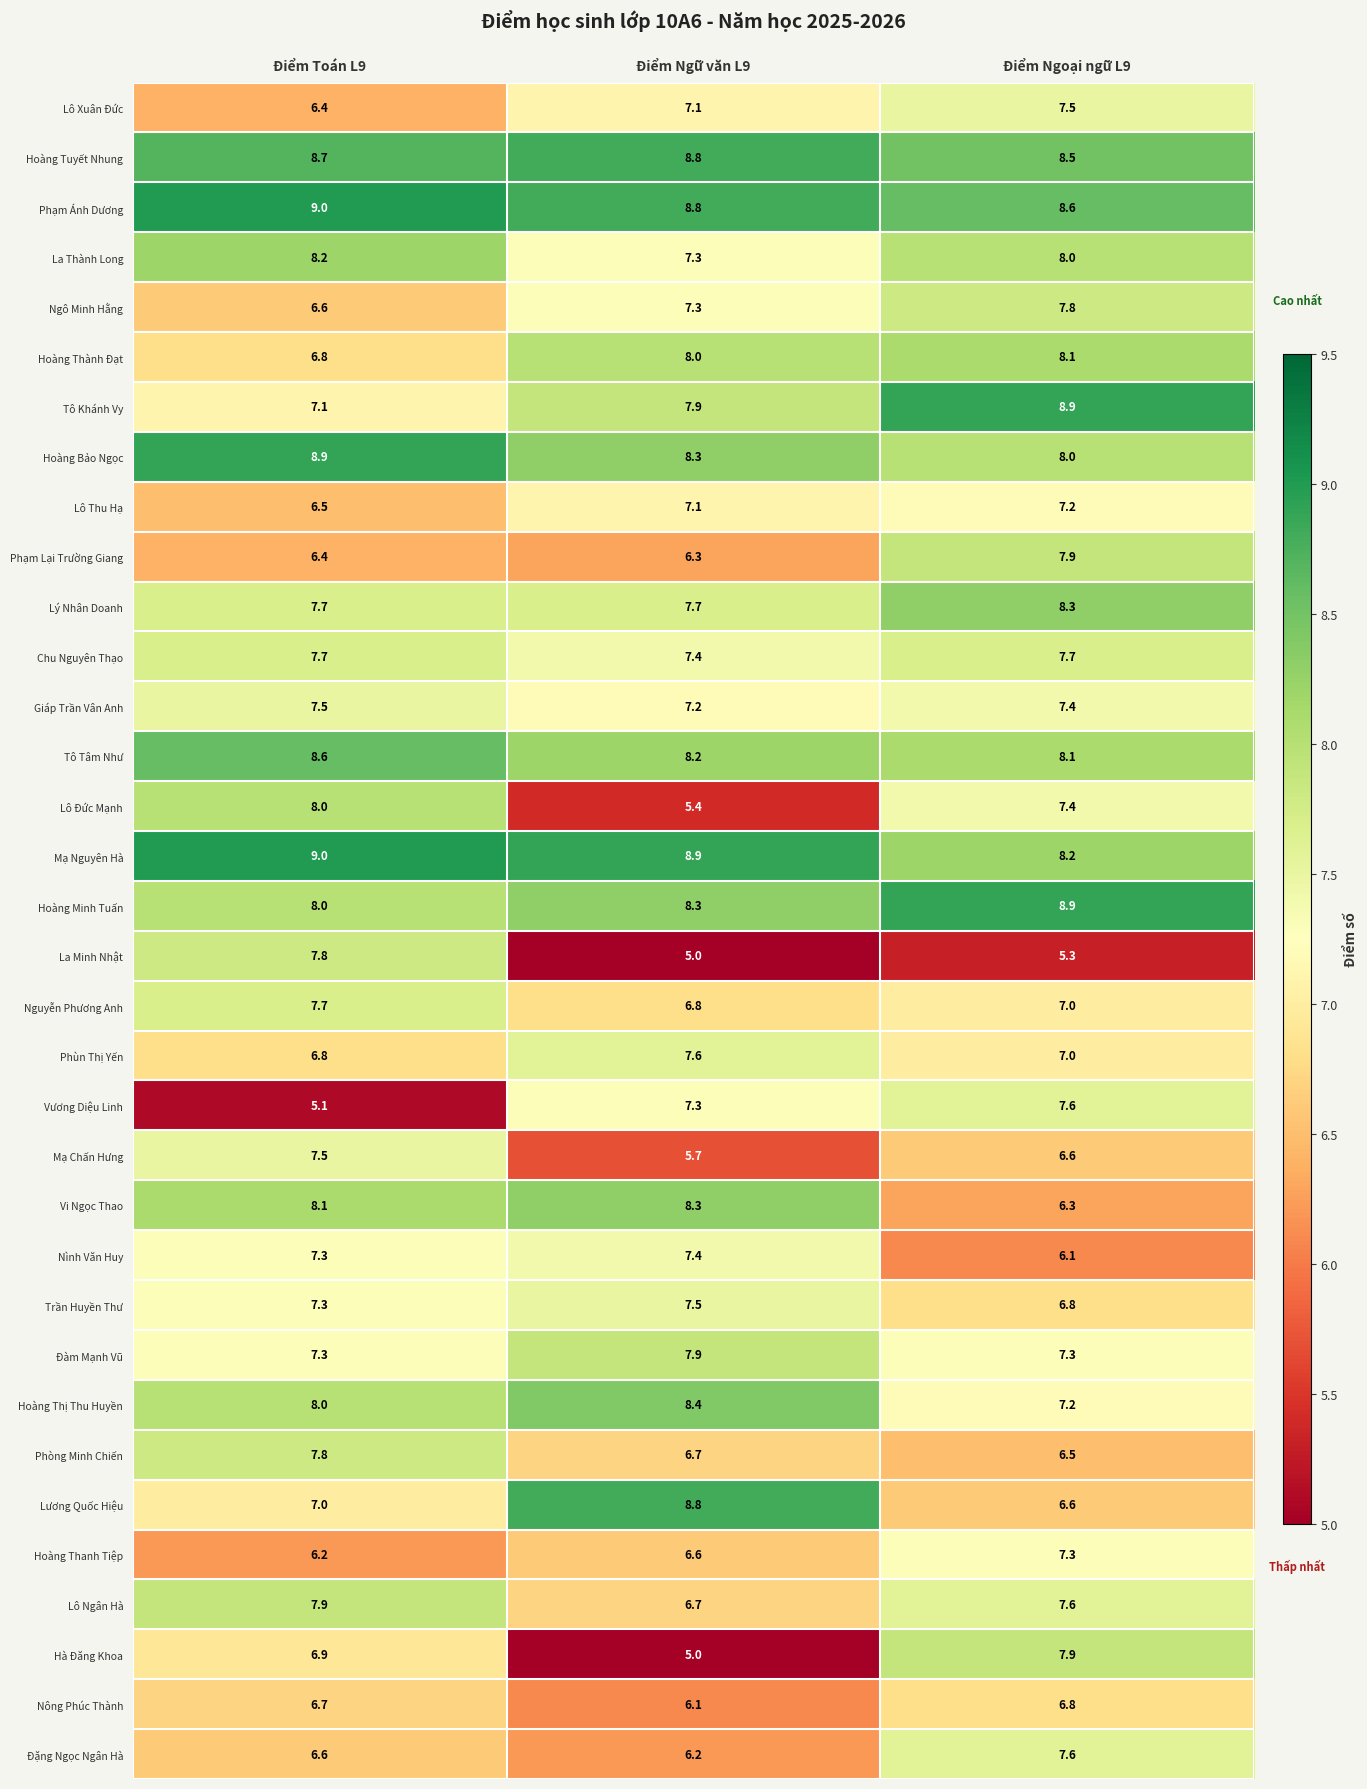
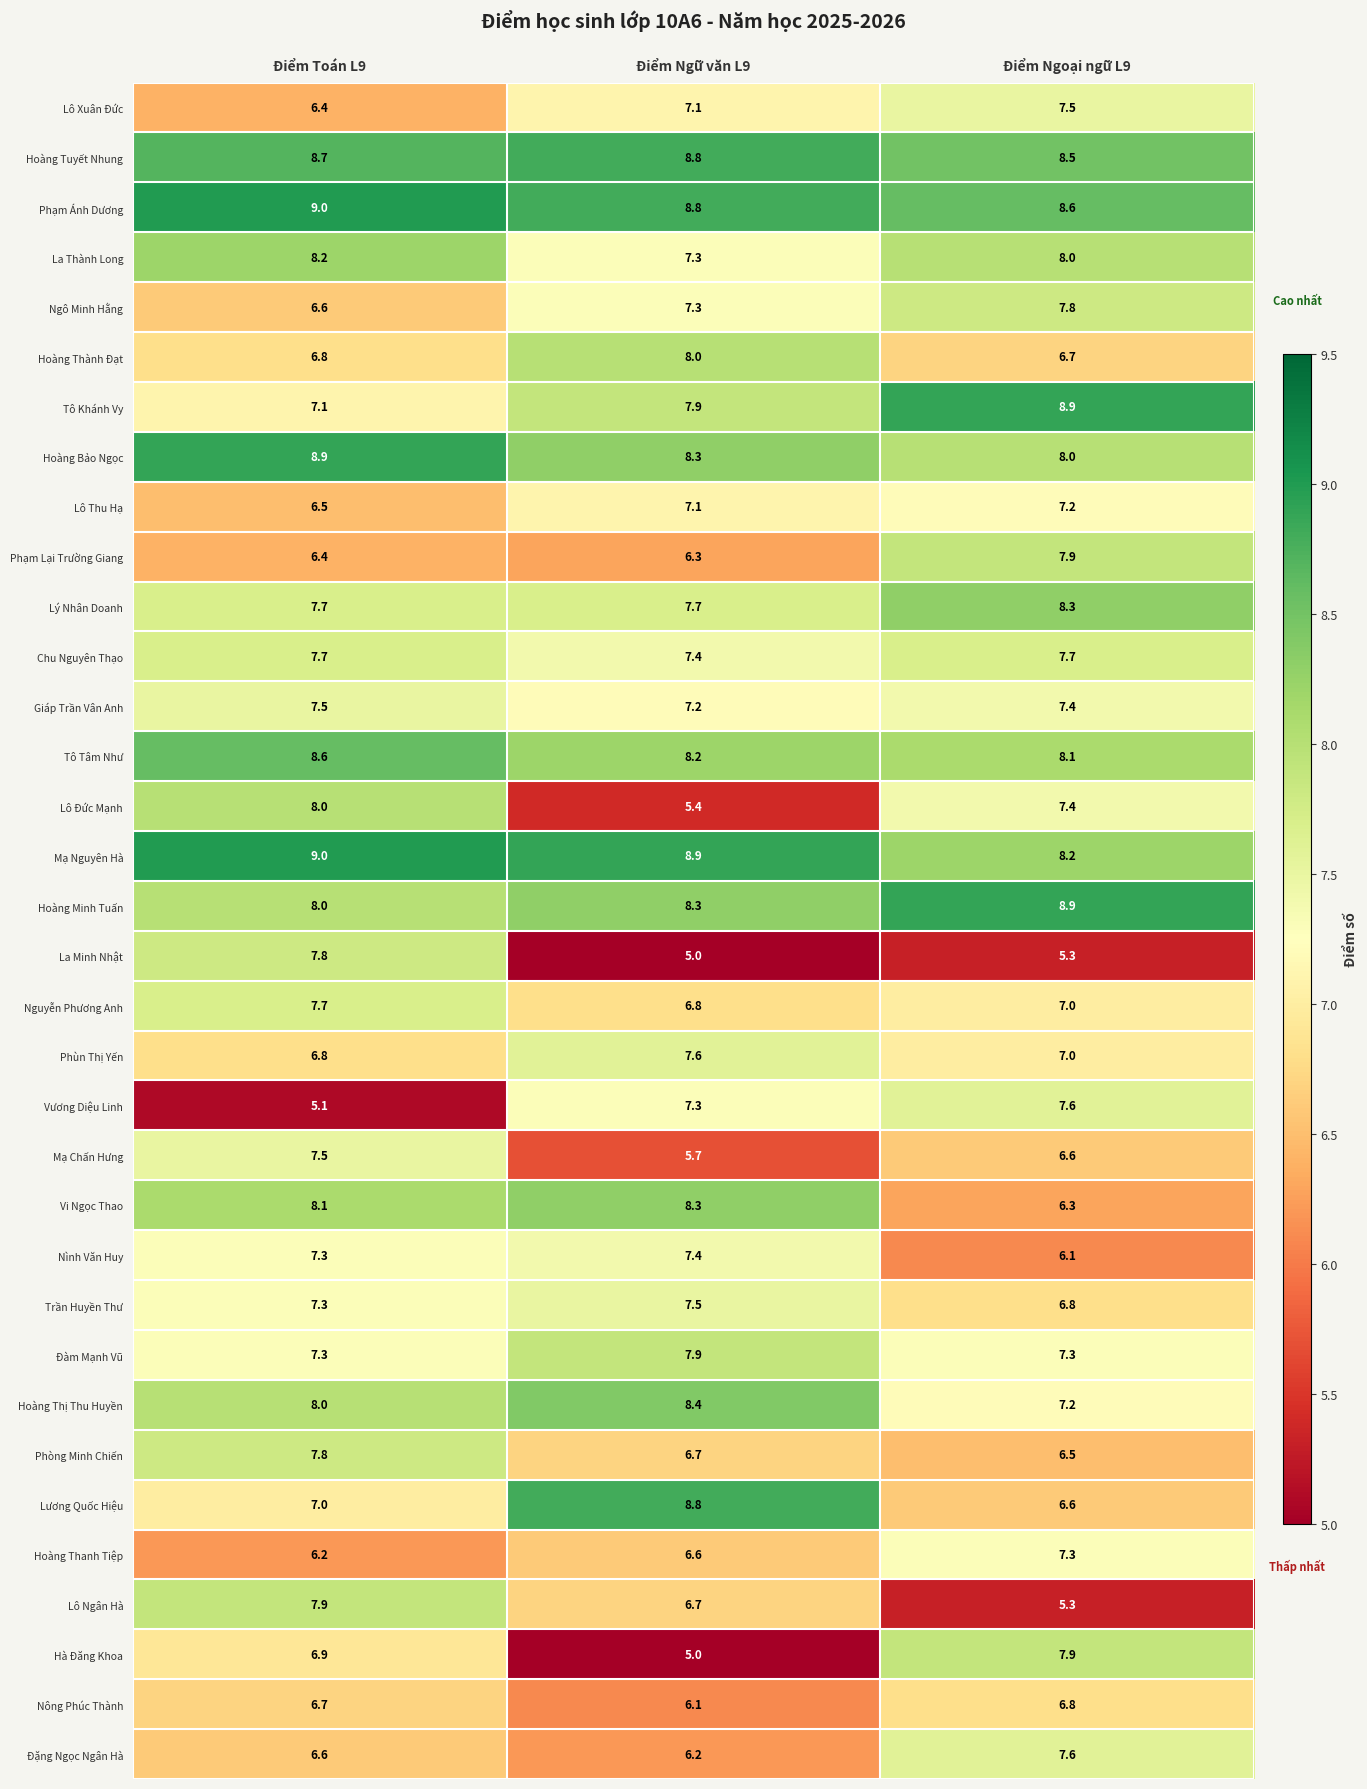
Hoàng Thành Đạt, Điểm Ngoại ngữ L9: 8.1 -> 6.7
Lô Ngân Hà, Điểm Ngoại ngữ L9: 7.6 -> 5.3
